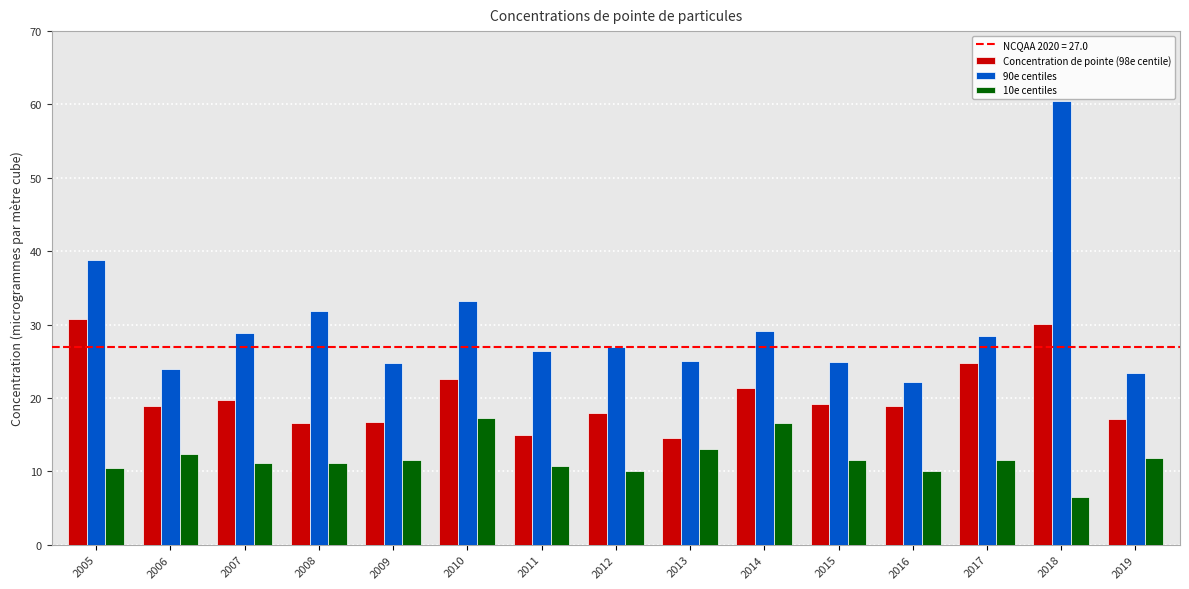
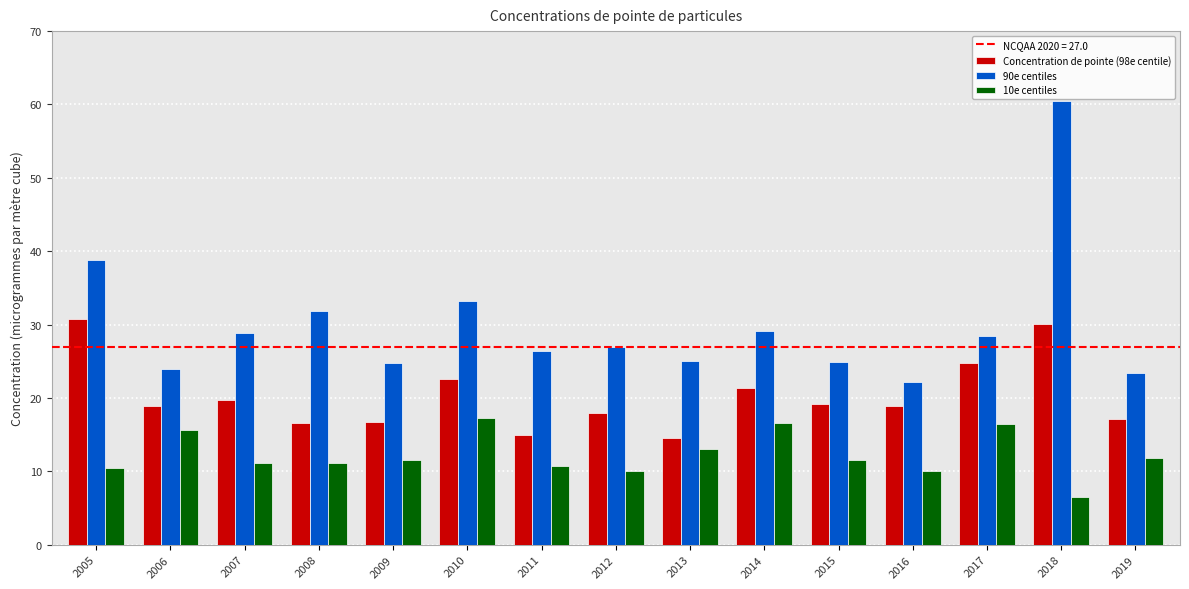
10e centiles, 2006: 12 -> 16
10e centiles, 2017: 12 -> 17
